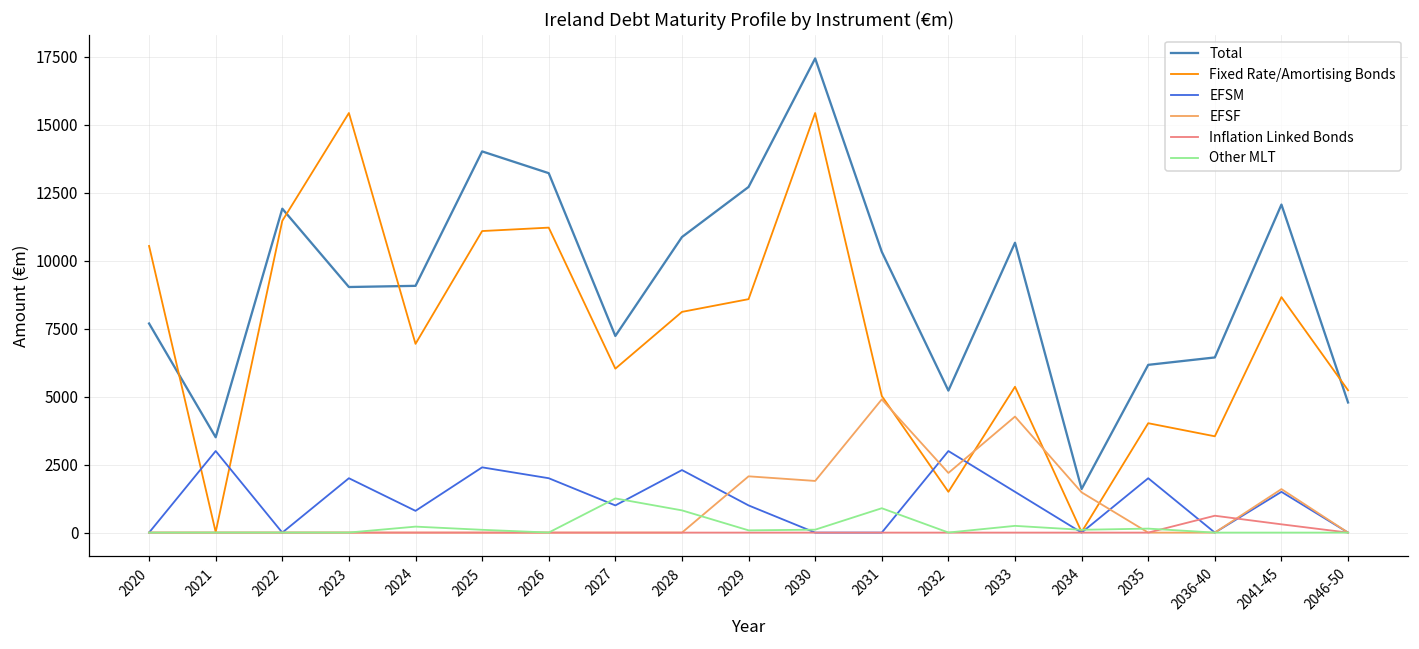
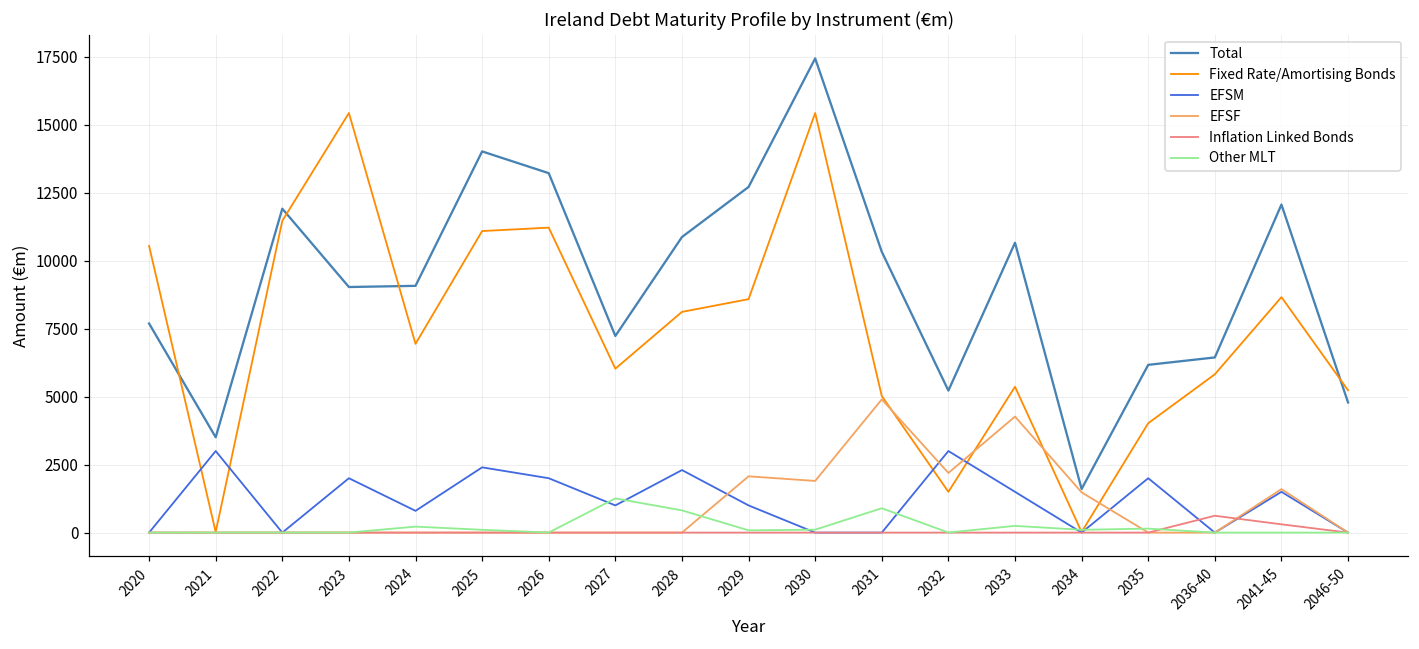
Fixed Rate/Amortising Bonds, 2036-40: 3500 -> 5800
